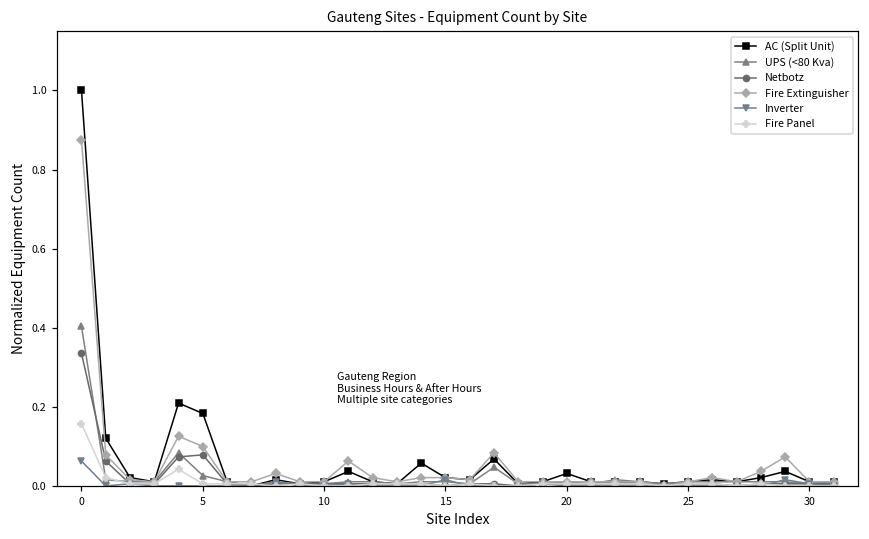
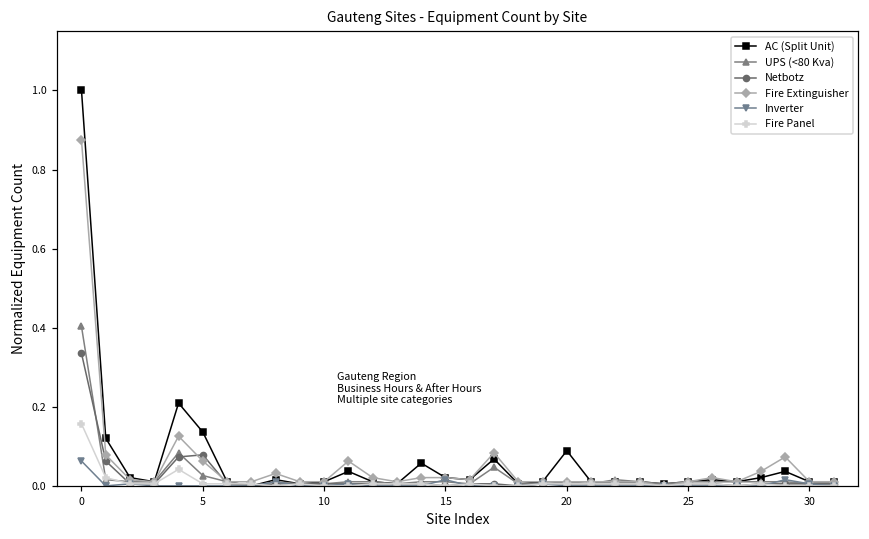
AC (Split Unit), 5: 0.18 -> 0.14
Fire Extinguisher, 5: 0.10 -> 0.06
AC (Split Unit), 20: 0.03 -> 0.09
